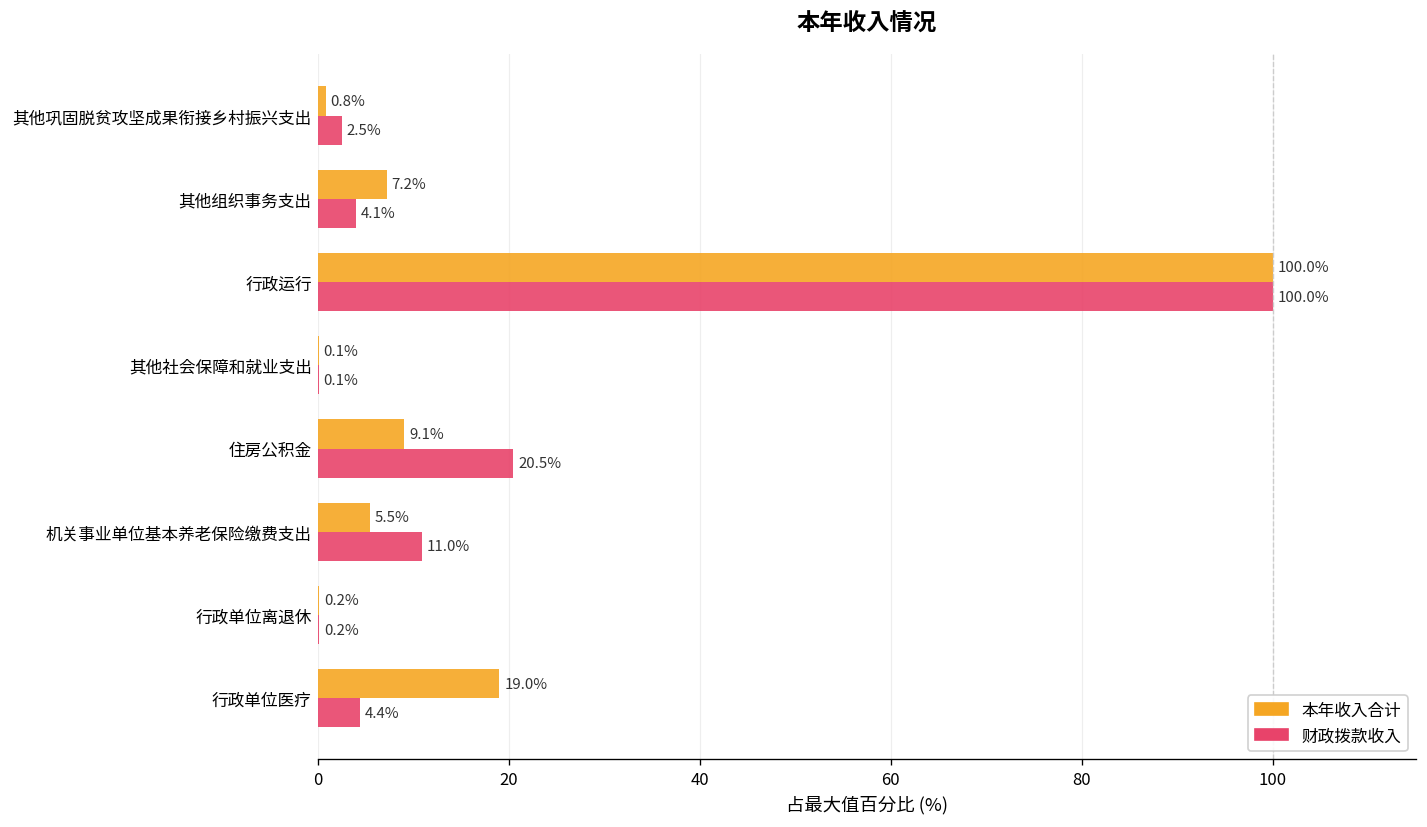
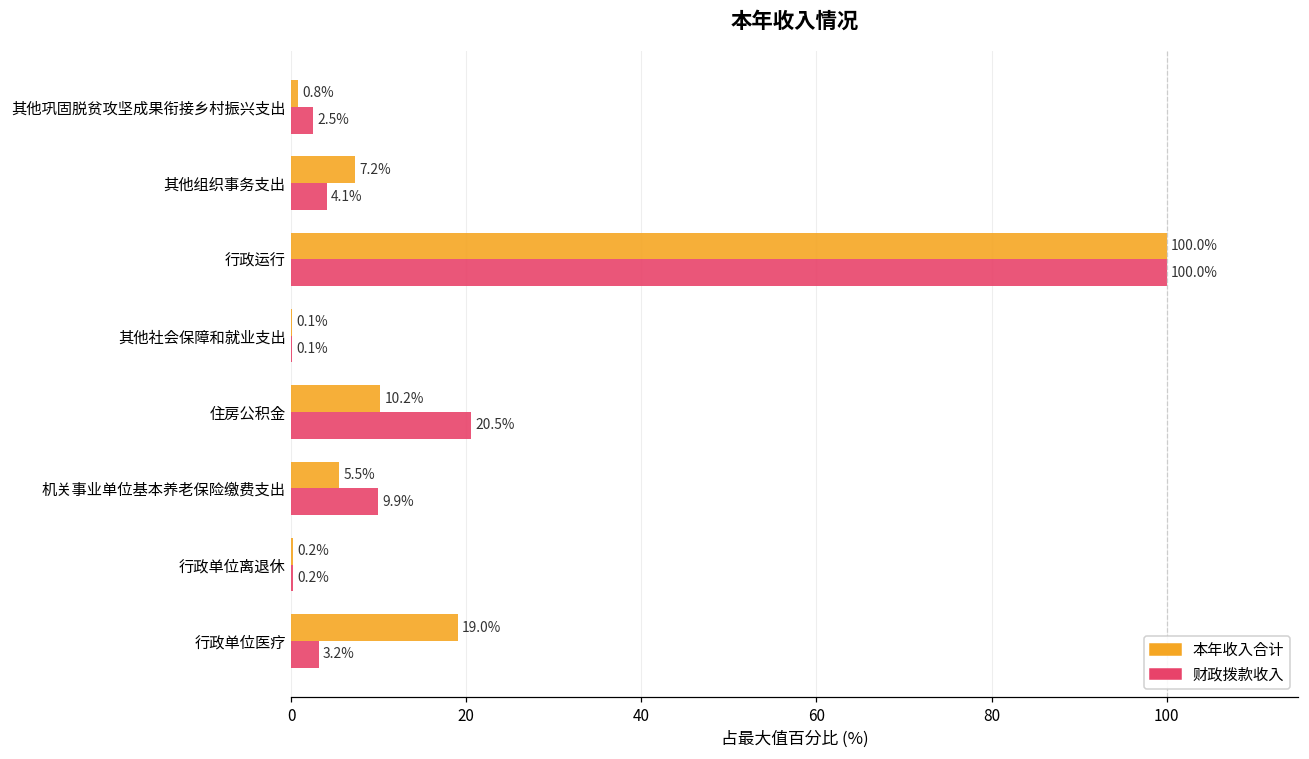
本年收入合计, 住房公积金: 9.1% -> 10.2%
财政拨款收入, 机关事业单位基本养老保险缴费支出: 11.0% -> 9.9%
财政拨款收入, 行政单位医疗: 4.4% -> 3.2%
